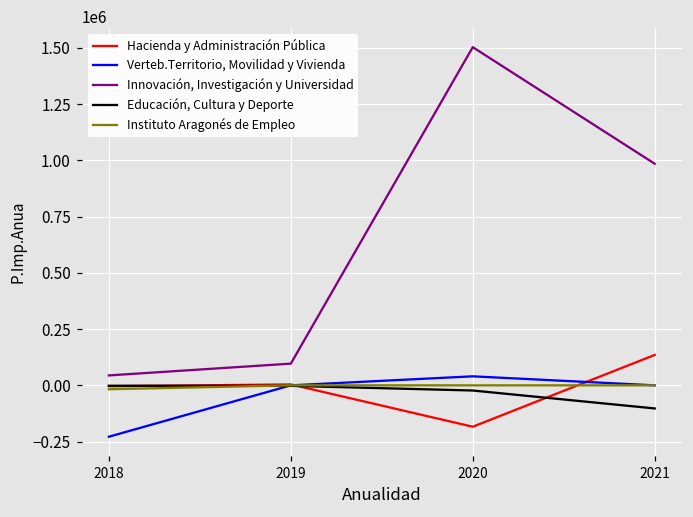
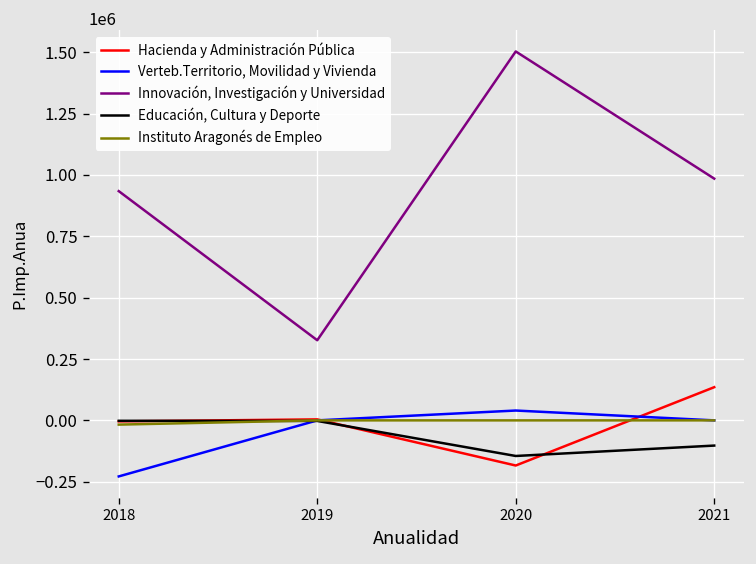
Innovación, Investigación y Universidad, 2018: 40000 -> 930000
Innovación, Investigación y Universidad, 2019: 100000 -> 330000
Educación, Cultura y Deporte, 2020: -20000 -> -150000
